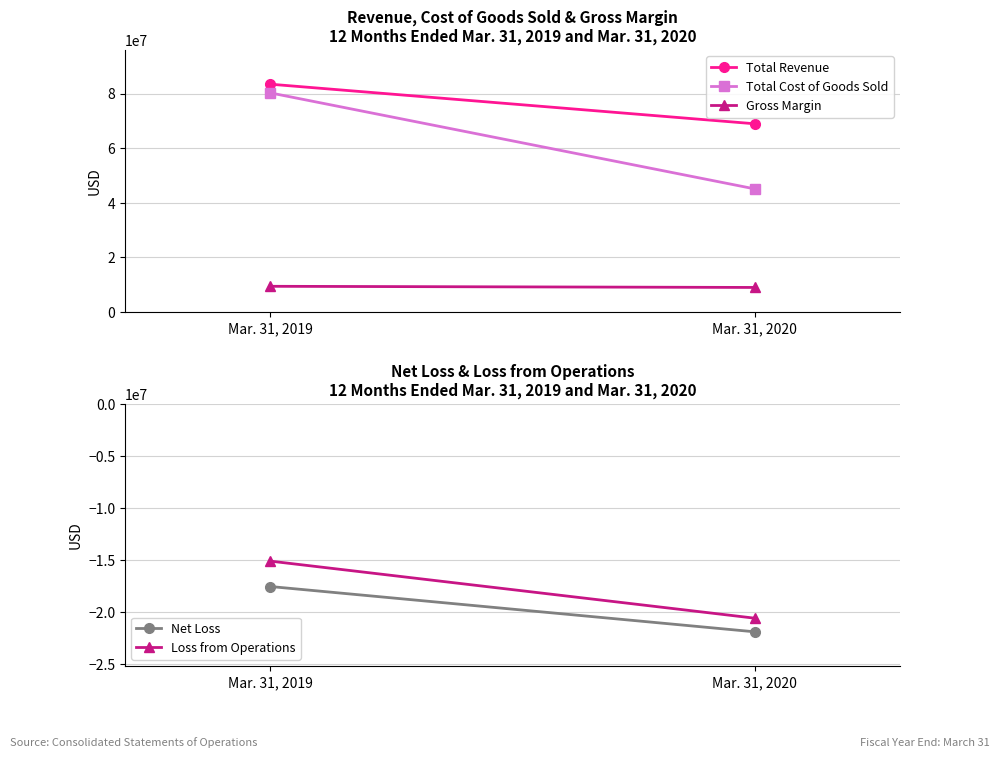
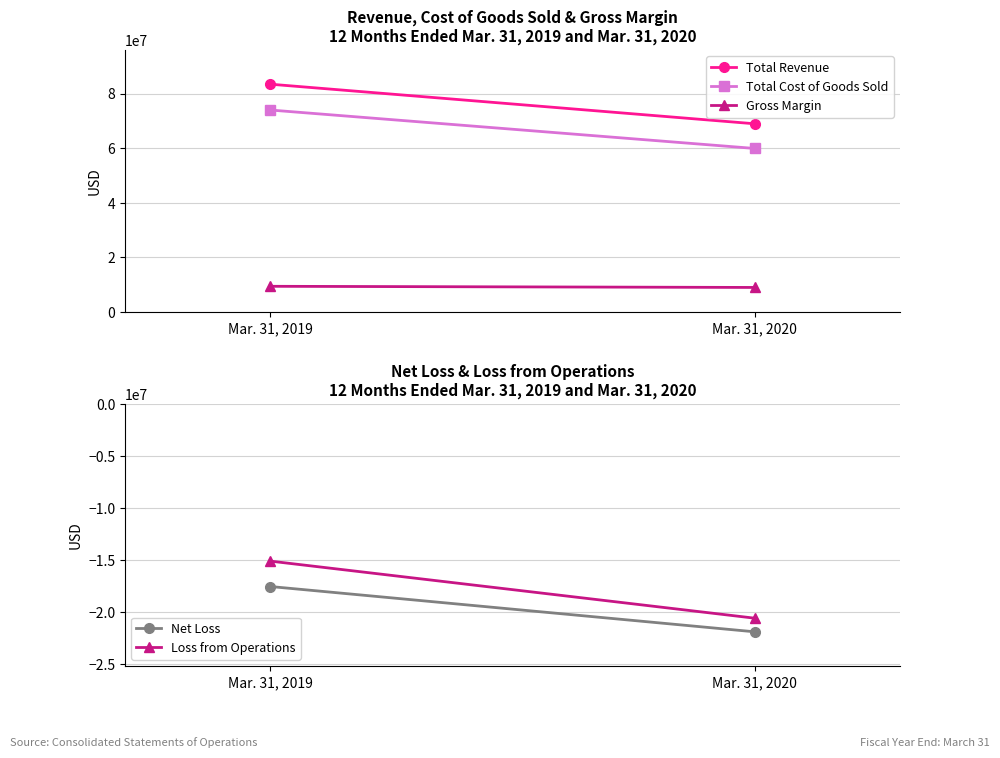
Revenue, Cost of Goods Sold & Gross Margin 12 Months Ended Mar. 31, 2019 and Mar. 31, 2020, Total Cost of Goods Sold, Mar. 31, 2019: 80000000 -> 74000000
Revenue, Cost of Goods Sold & Gross Margin 12 Months Ended Mar. 31, 2019 and Mar. 31, 2020, Total Cost of Goods Sold, Mar. 31, 2020: 45000000 -> 60000000
